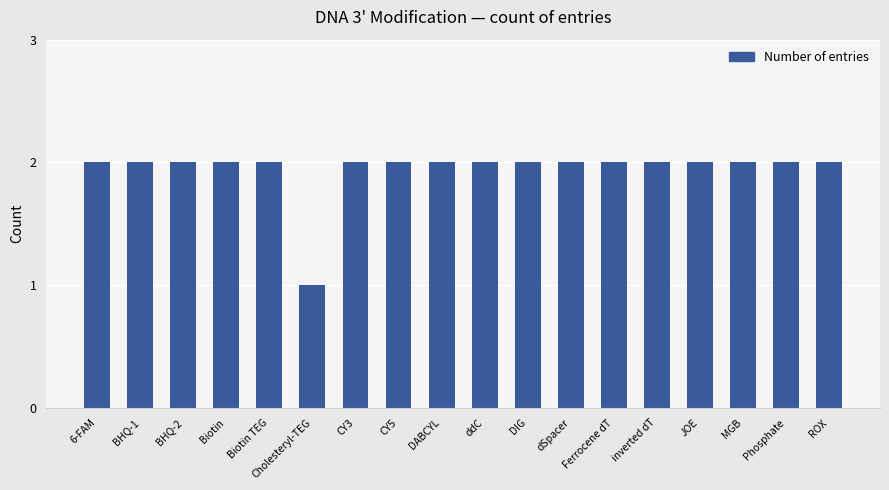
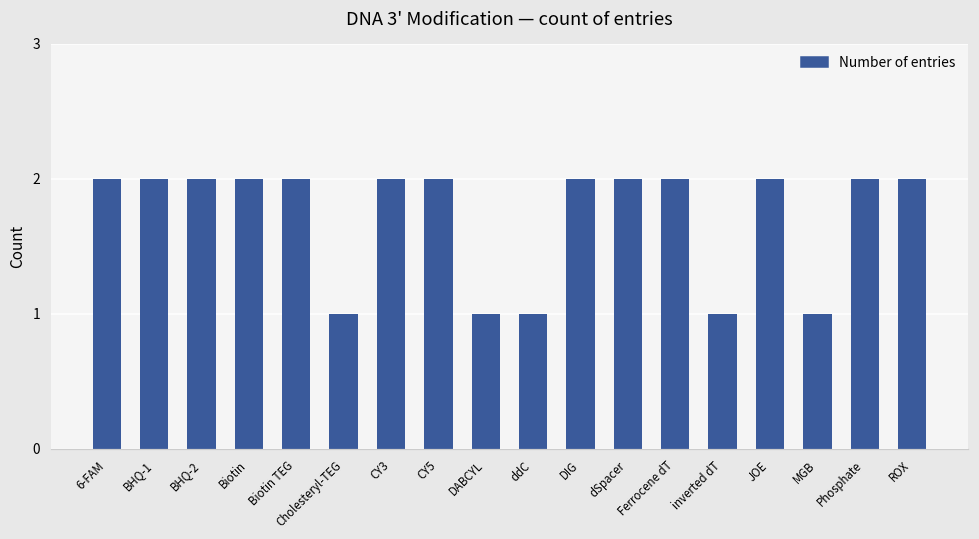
DABCYL: 2 -> 1
ddC: 2 -> 1
inverted dT: 2 -> 1
MGB: 2 -> 1
